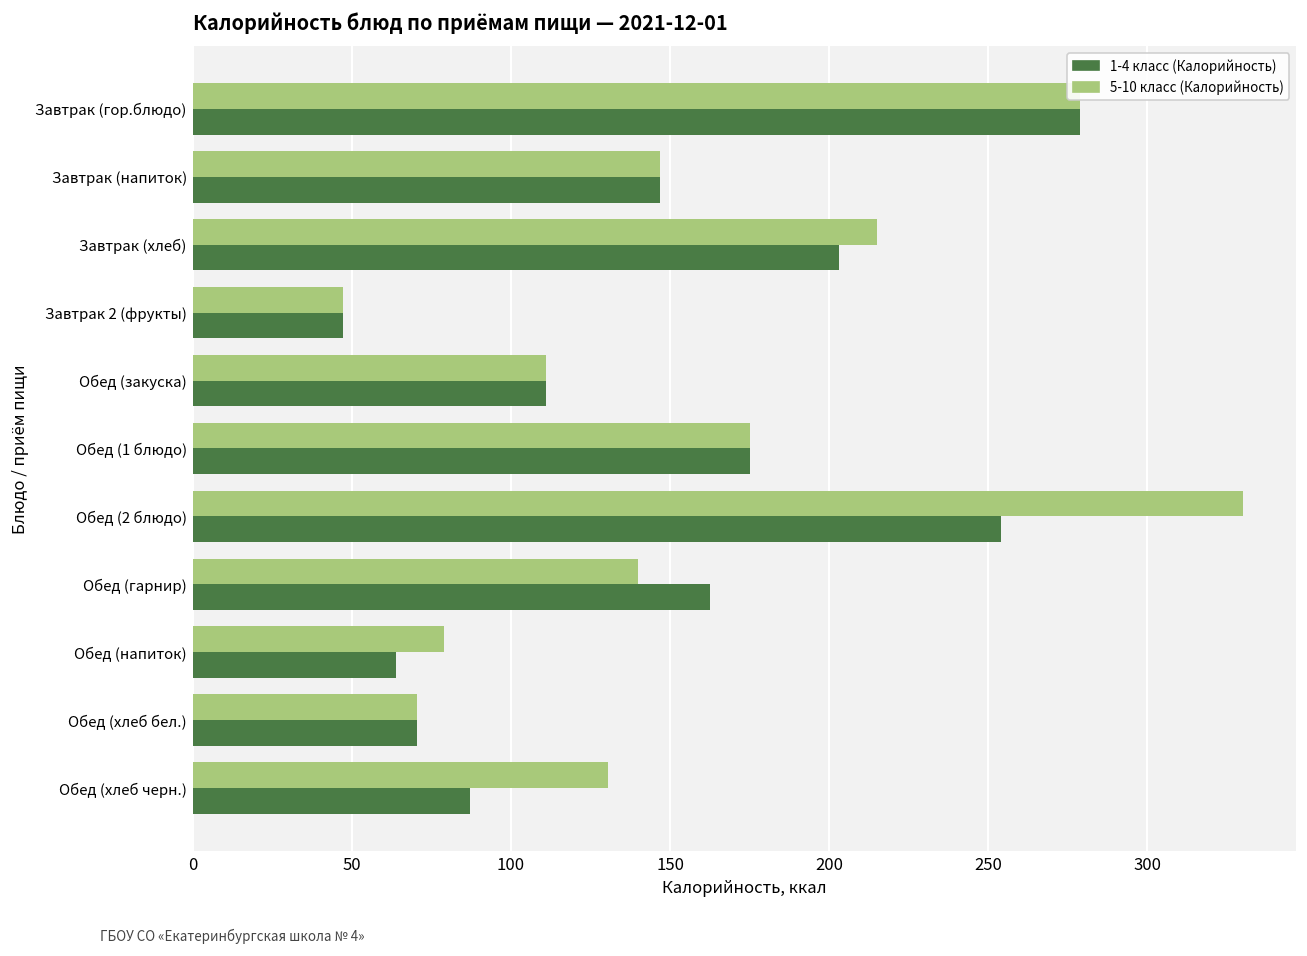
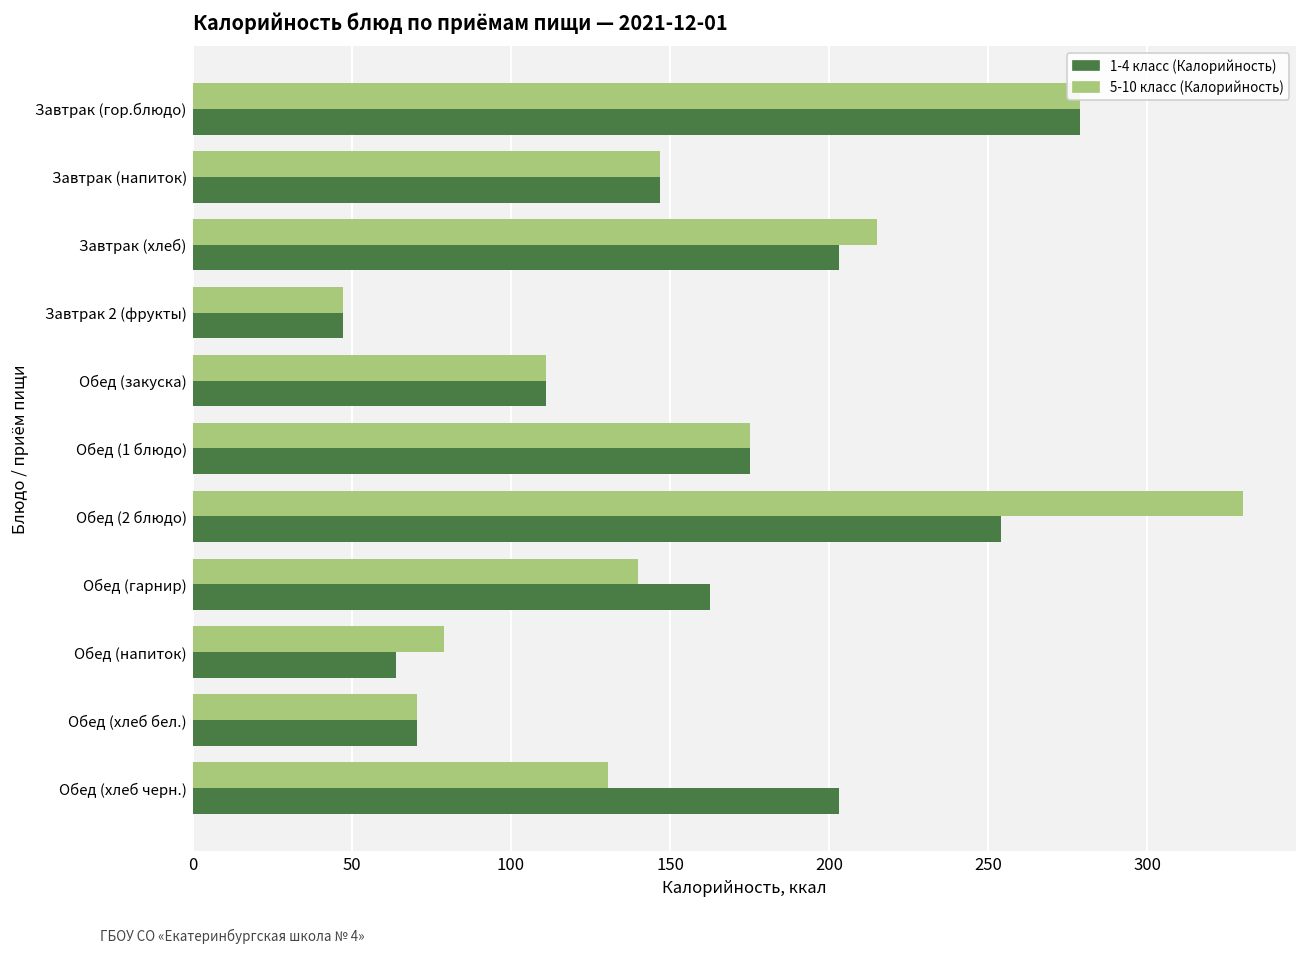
1-4 класс (Калорийность), Обед (хлеб черн.): 87 -> 203
